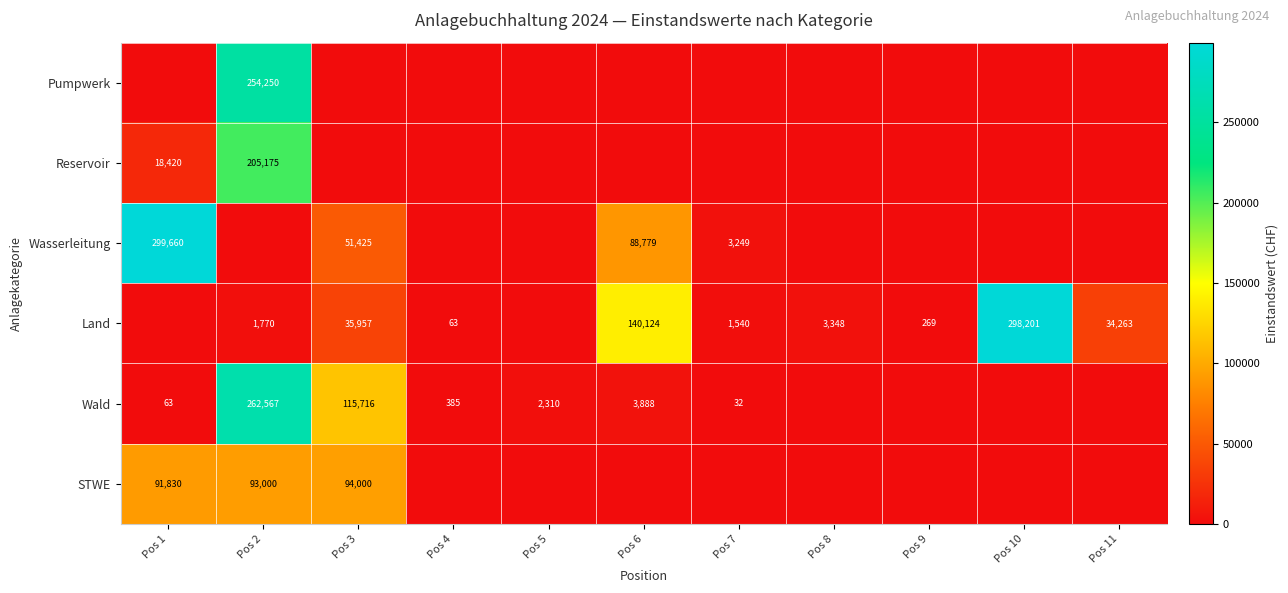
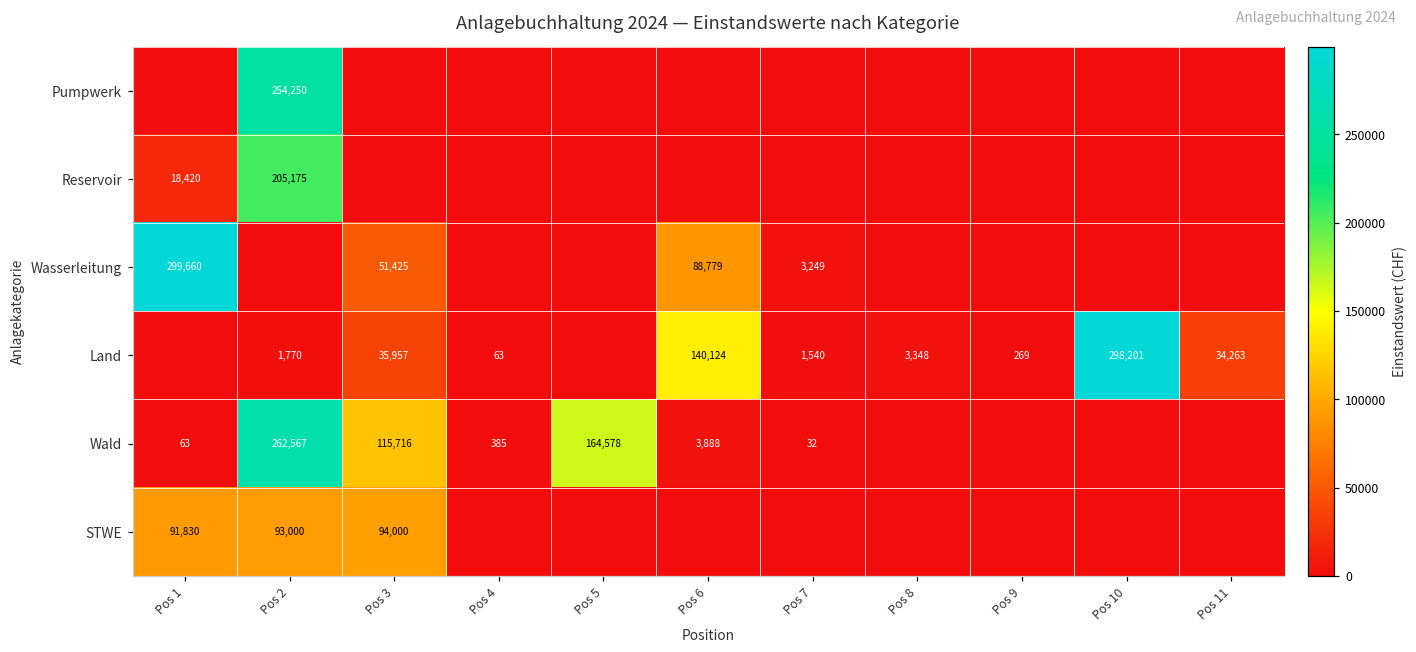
Wald, Pos 5: 2,310 -> 164,578
